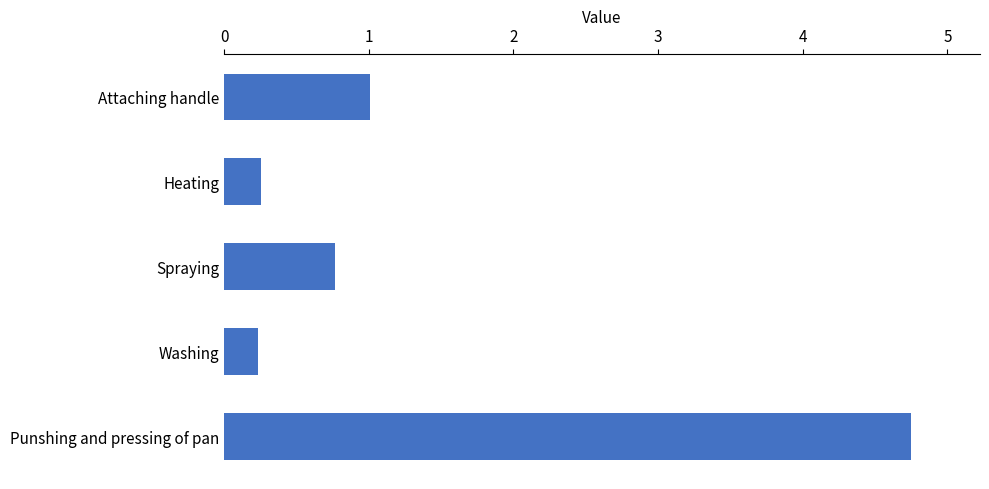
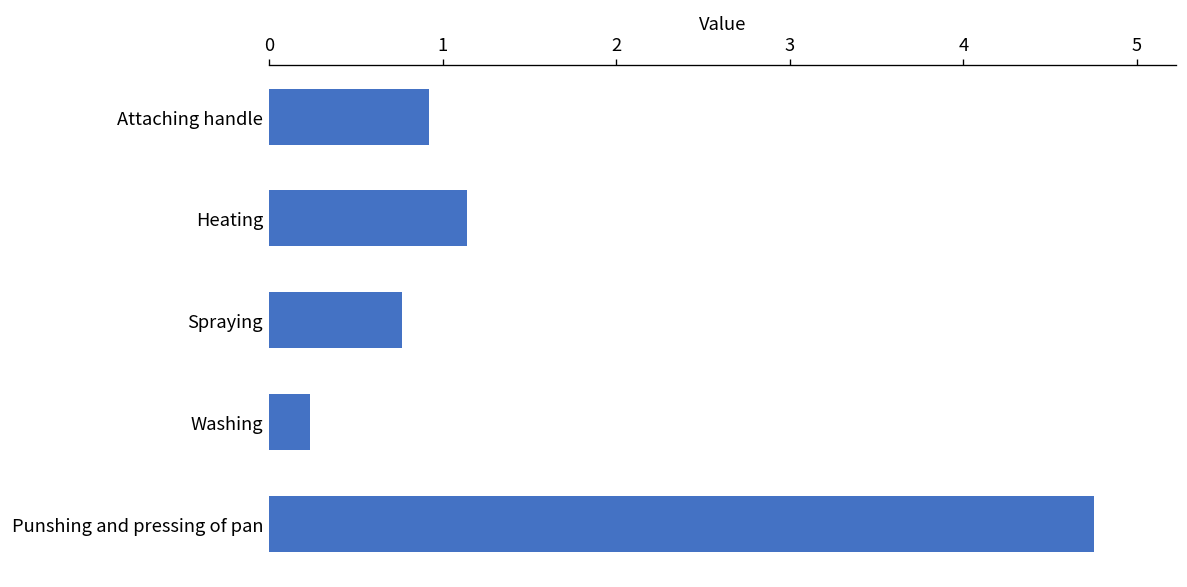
Attaching handle: 1.01 -> 0.92
Heating: 0.25 -> 1.14
